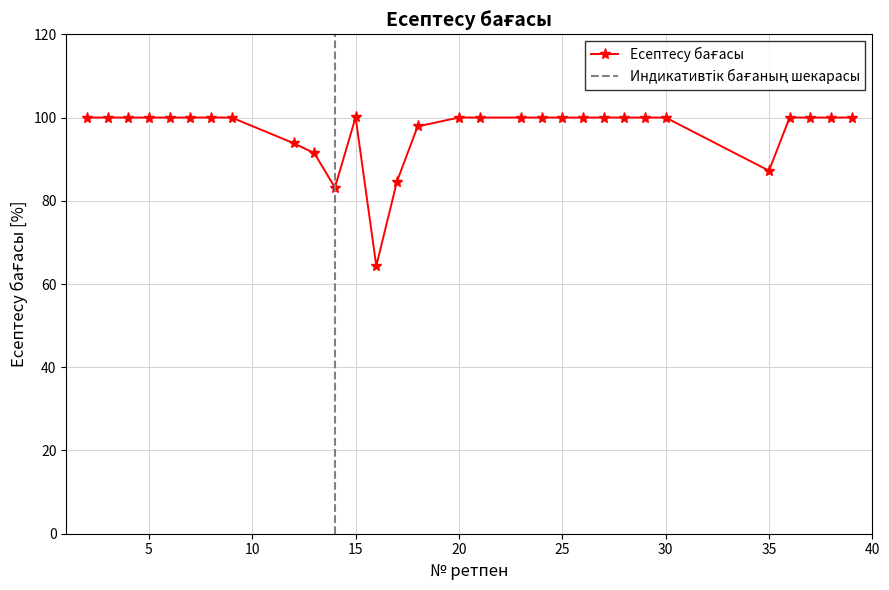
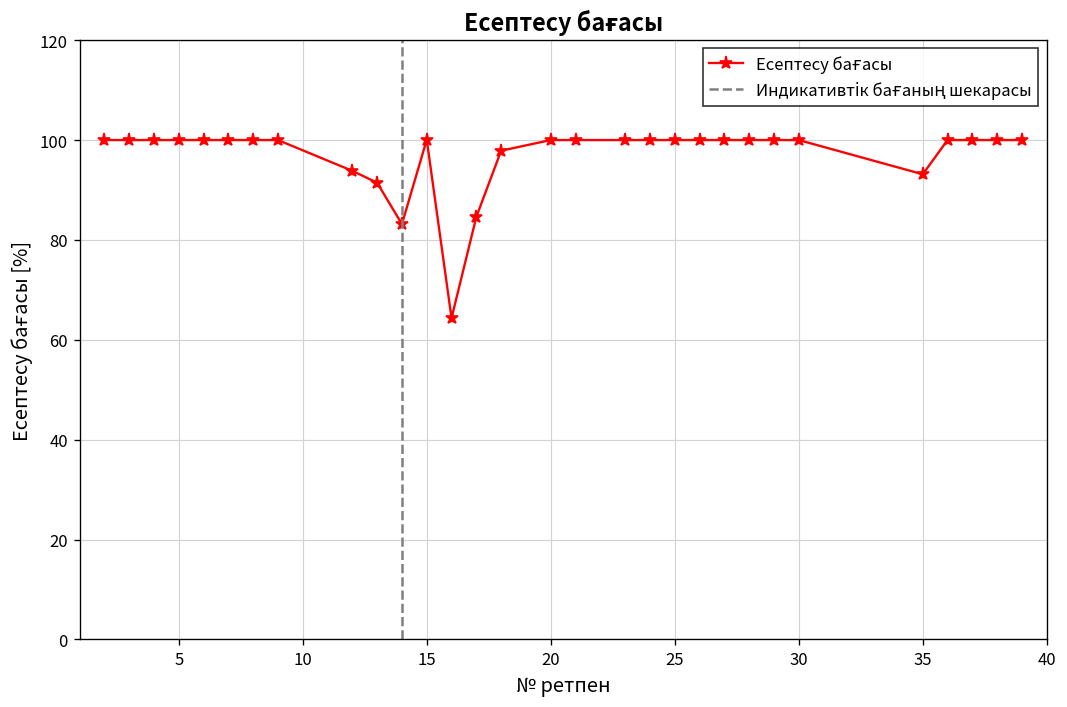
35: 87 -> 93
